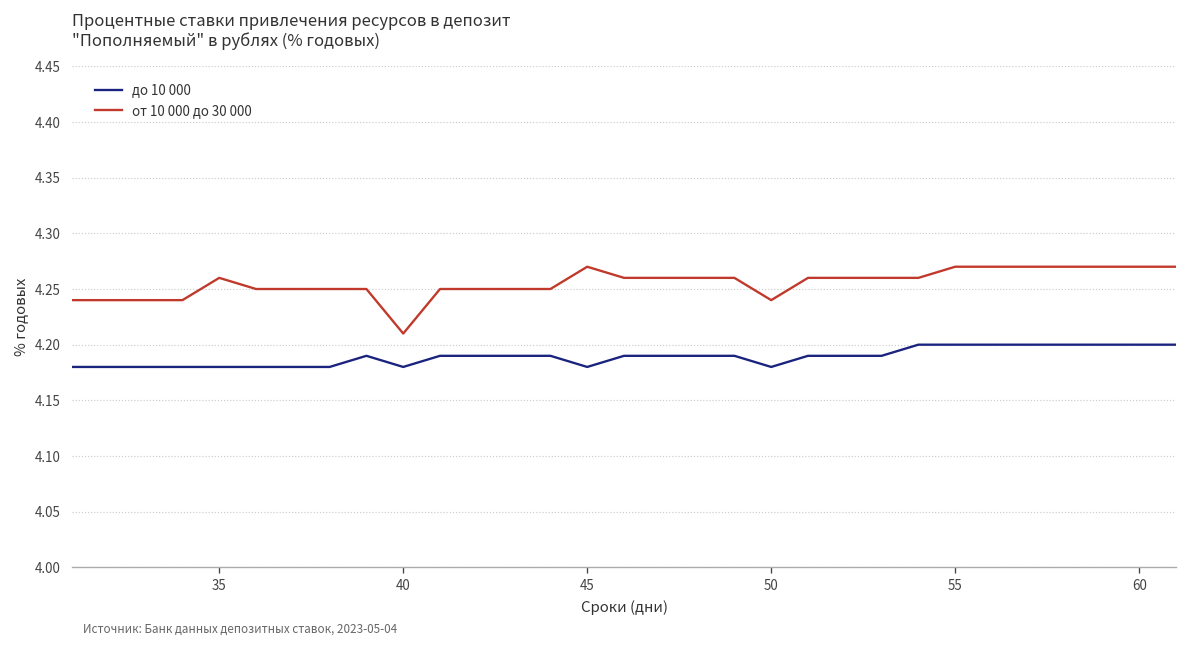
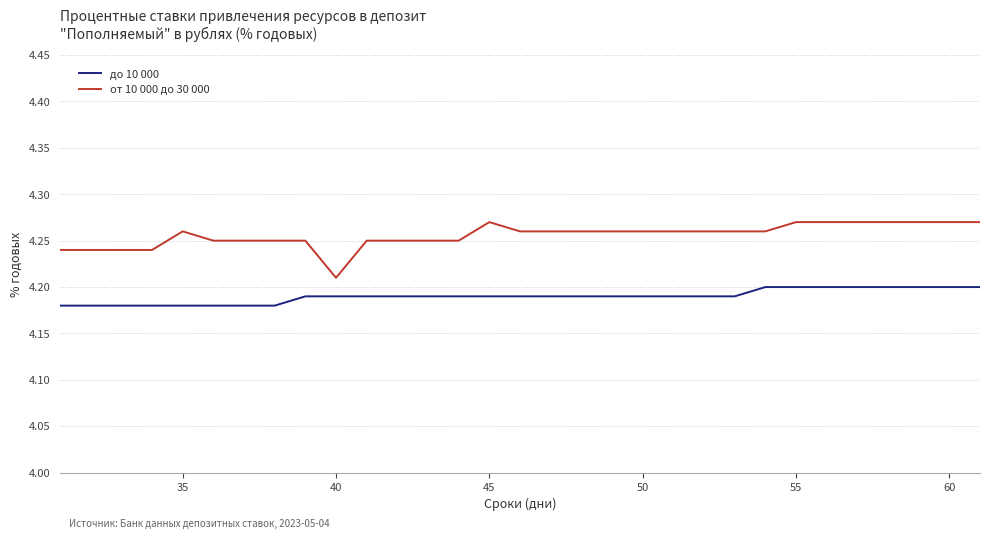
до 10 000, 40: 4.18 -> 4.19
до 10 000, 45: 4.18 -> 4.19
до 10 000, 50: 4.18 -> 4.19
от 10 000 до 30 000, 50: 4.24 -> 4.26
